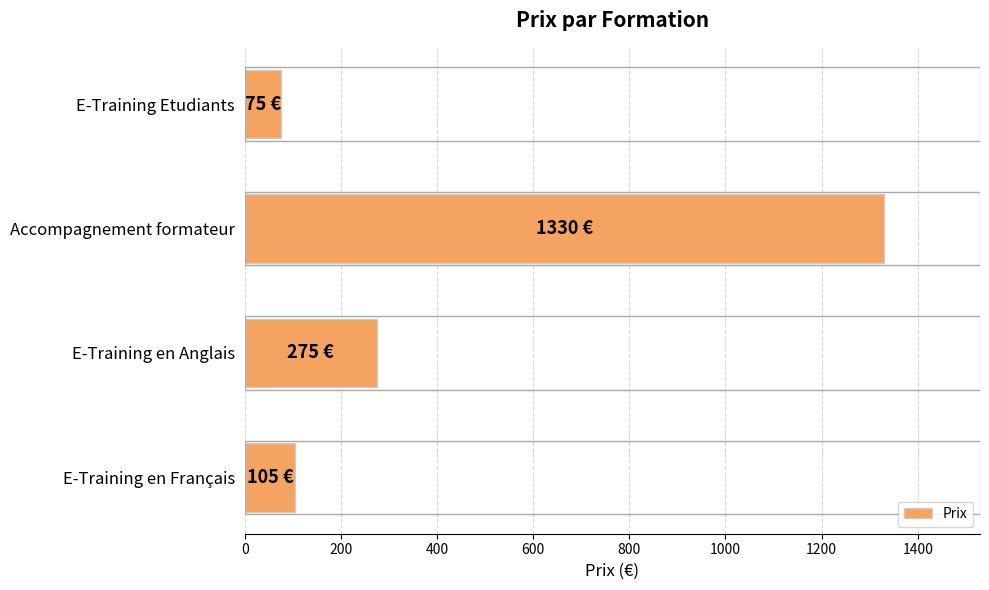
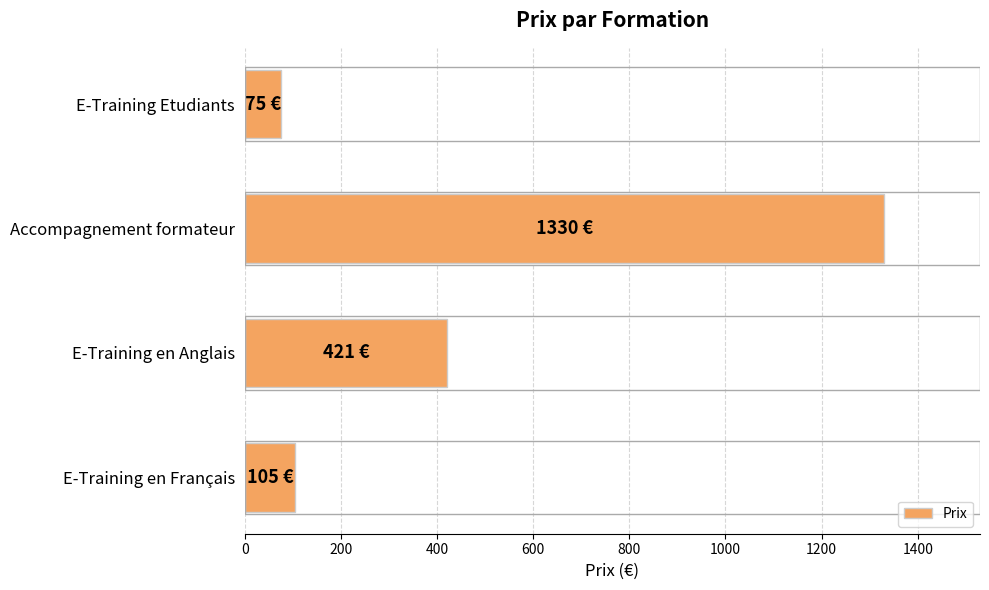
E-Training en Anglais: 275 -> 421
